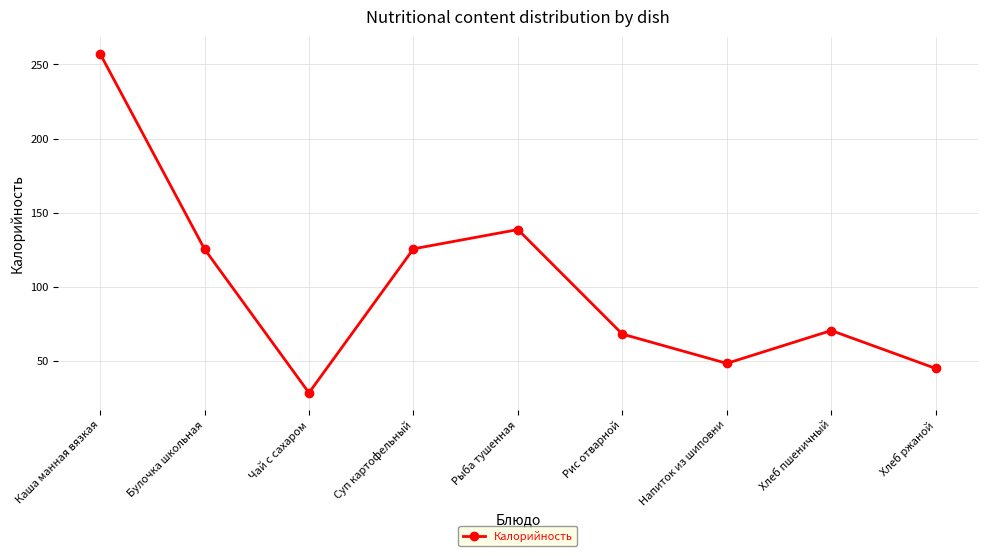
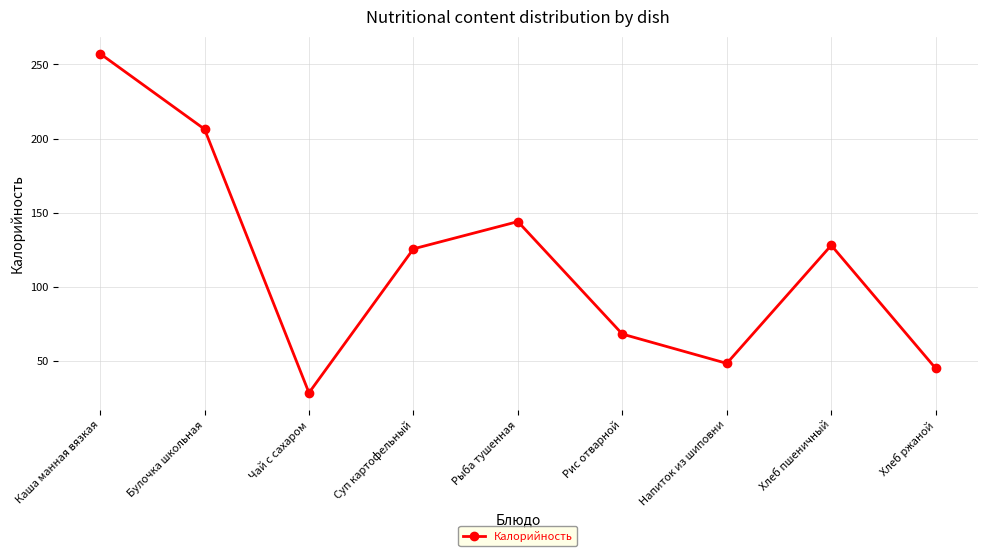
Булочка школьная: 125 -> 206
Рыба тушенная: 139 -> 144
Хлеб пшеничный: 71 -> 128
